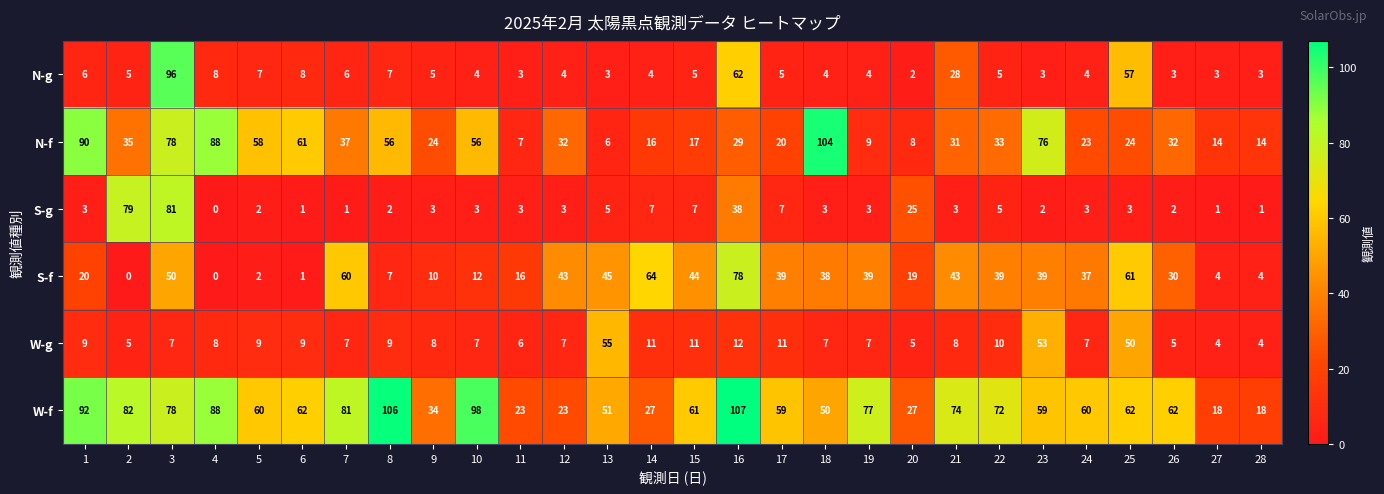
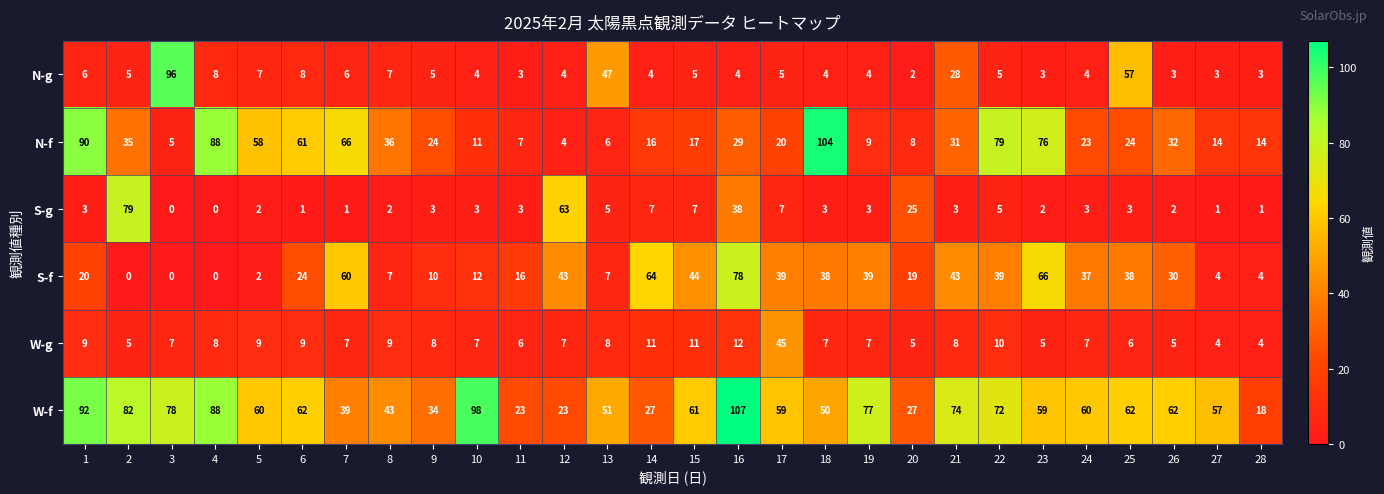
N-g, 13: 3 -> 47
N-g, 16: 62 -> 4
N-f, 3: 78 -> 5
N-f, 7: 37 -> 66
N-f, 8: 56 -> 36
N-f, 10: 56 -> 11
N-f, 12: 32 -> 4
N-f, 22: 33 -> 79
S-g, 3: 81 -> 0
S-g, 12: 3 -> 63
S-f, 3: 50 -> 0
S-f, 6: 1 -> 24
S-f, 13: 45 -> 7
S-f, 23: 39 -> 66
S-f, 25: 61 -> 38
W-g, 13: 55 -> 8
W-g, 17: 11 -> 45
W-g, 23: 53 -> 5
W-g, 25: 50 -> 6
W-f, 7: 81 -> 39
W-f, 8: 106 -> 43
W-f, 27: 18 -> 57
